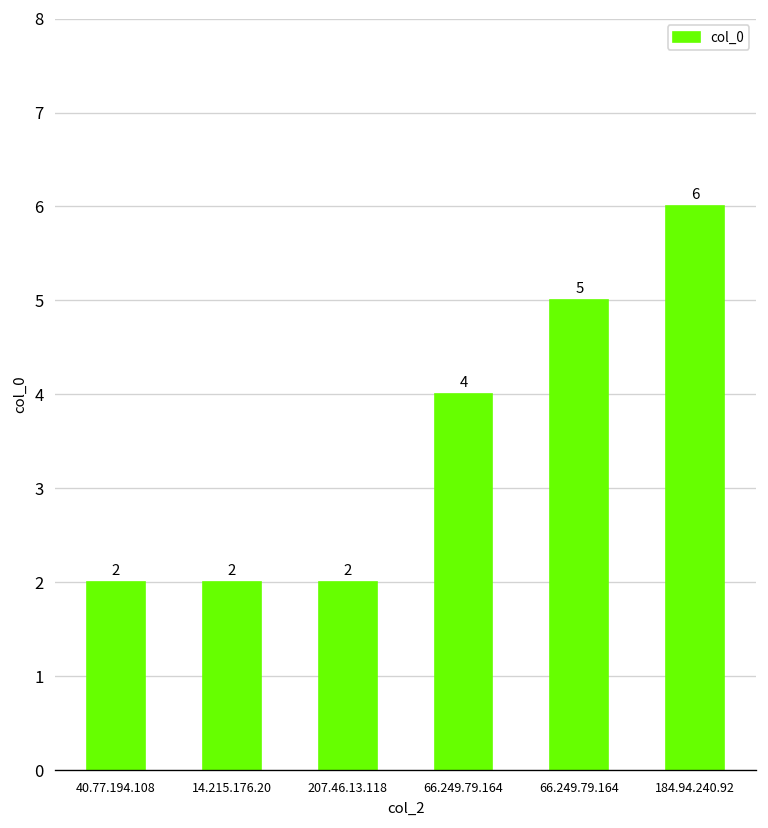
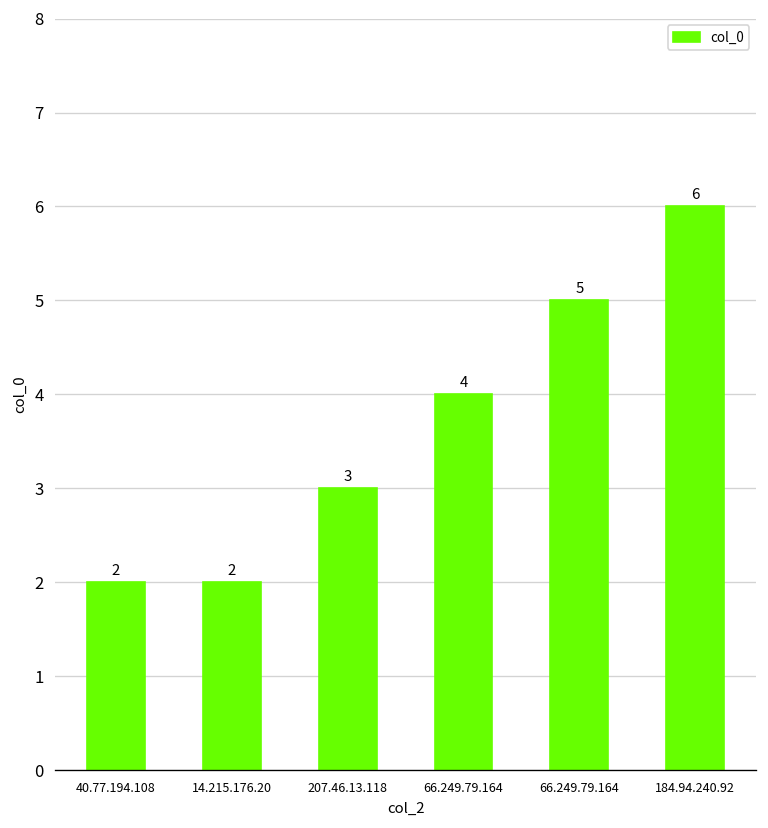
207.46.13.118: 2 -> 3
